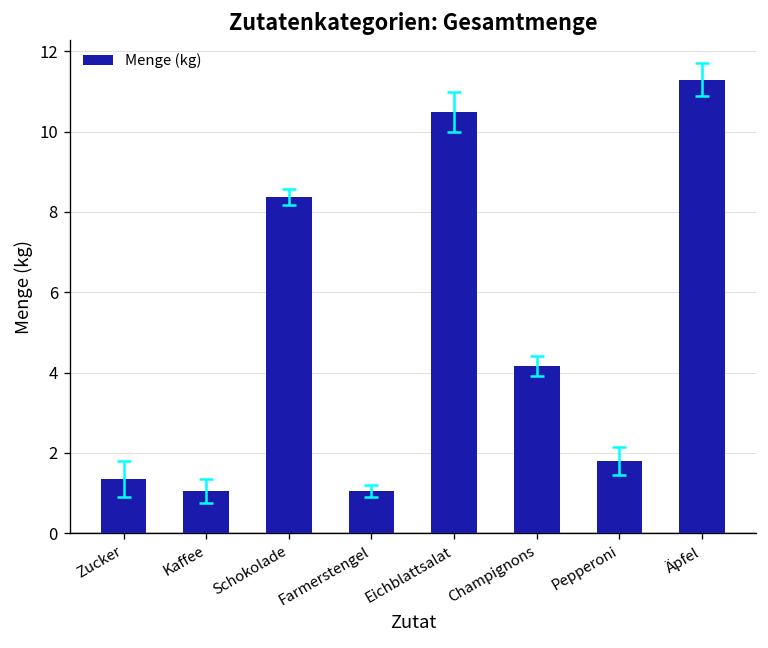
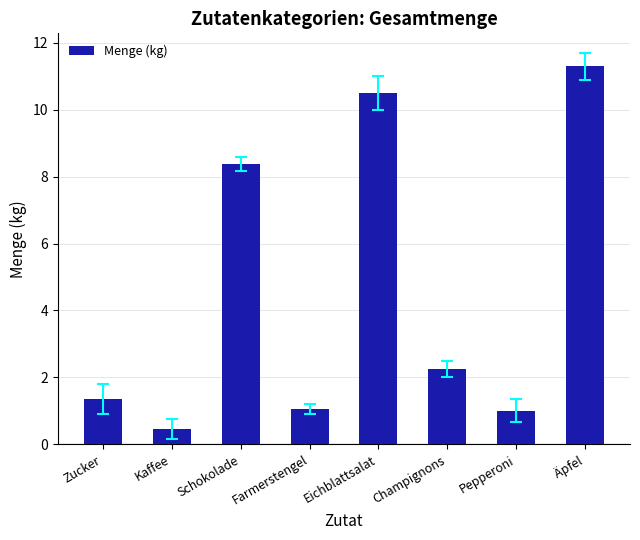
Menge (kg), Kaffee: 1.1 -> 0.5
Menge (kg), Champignons: 4.2 -> 2.3
Menge (kg), Pepperoni: 1.8 -> 1.0
